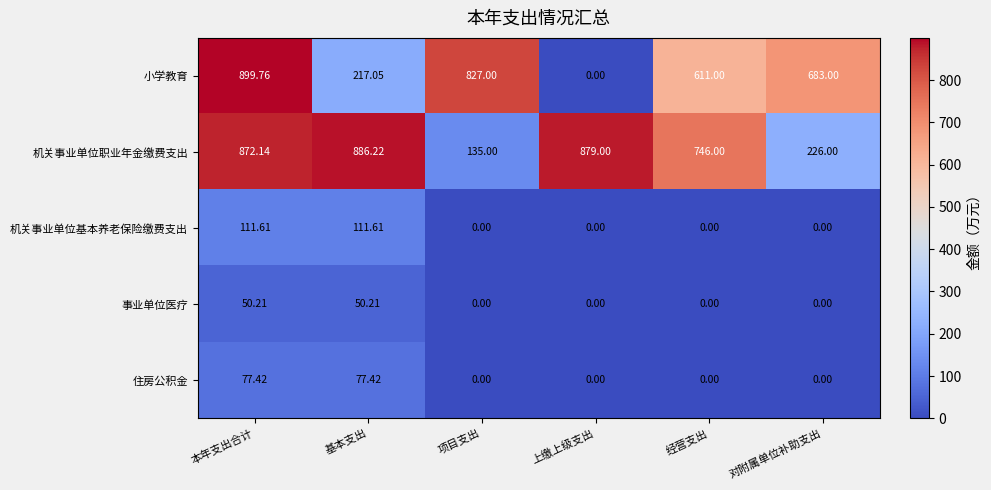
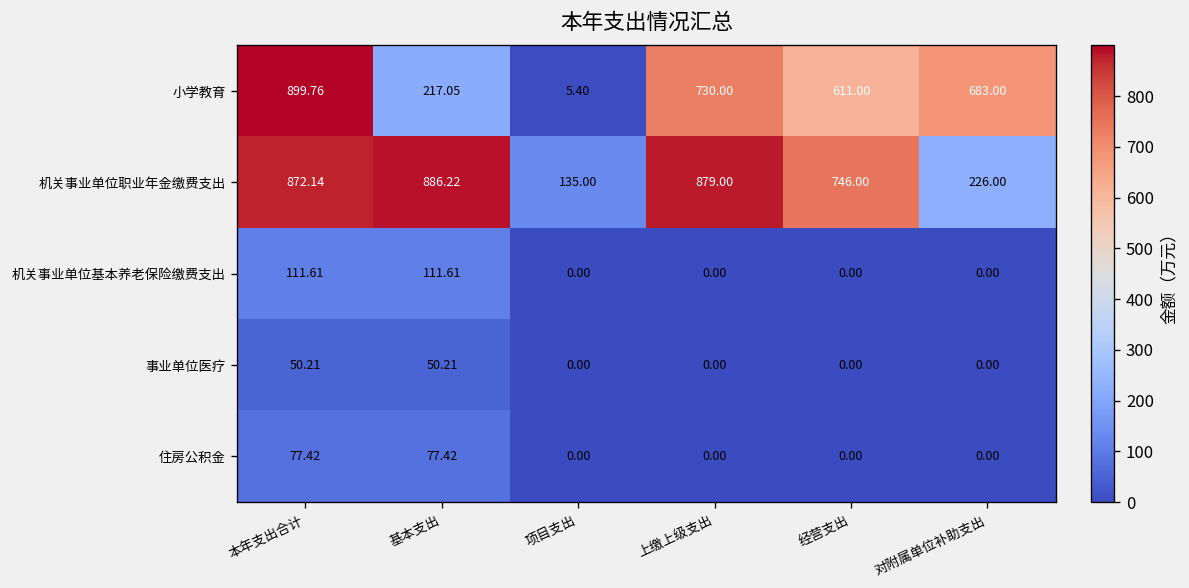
小学教育, 项目支出: 827.00 -> 5.40
小学教育, 上缴上级支出: 0.00 -> 730.00
